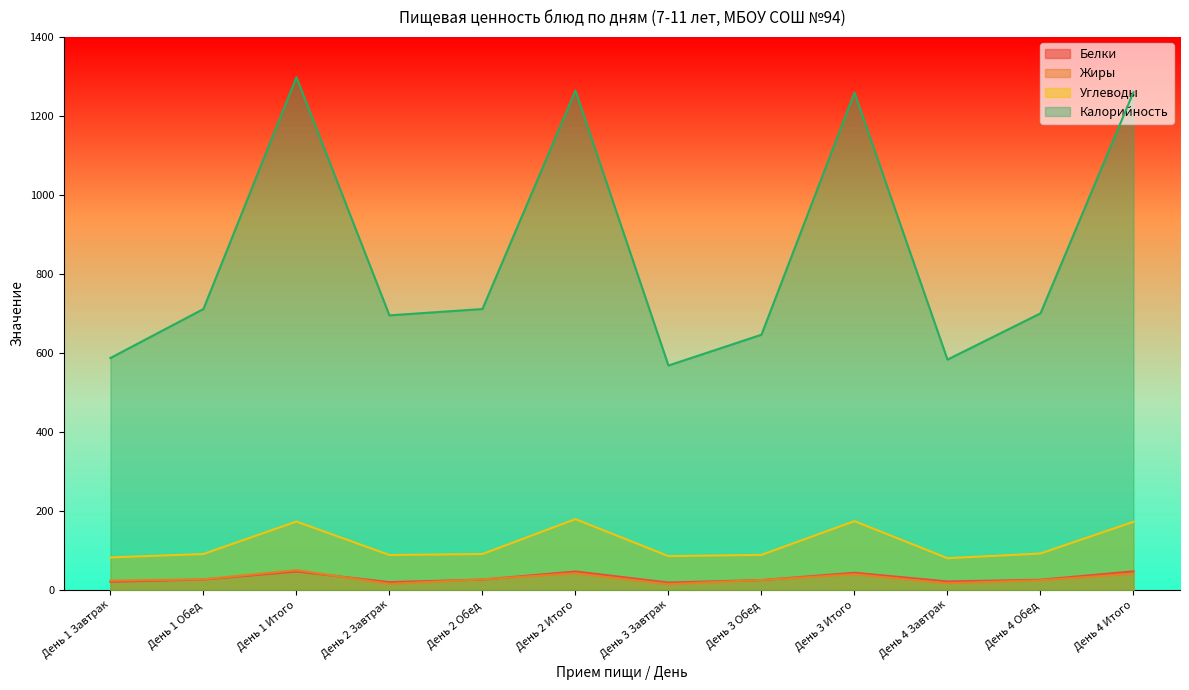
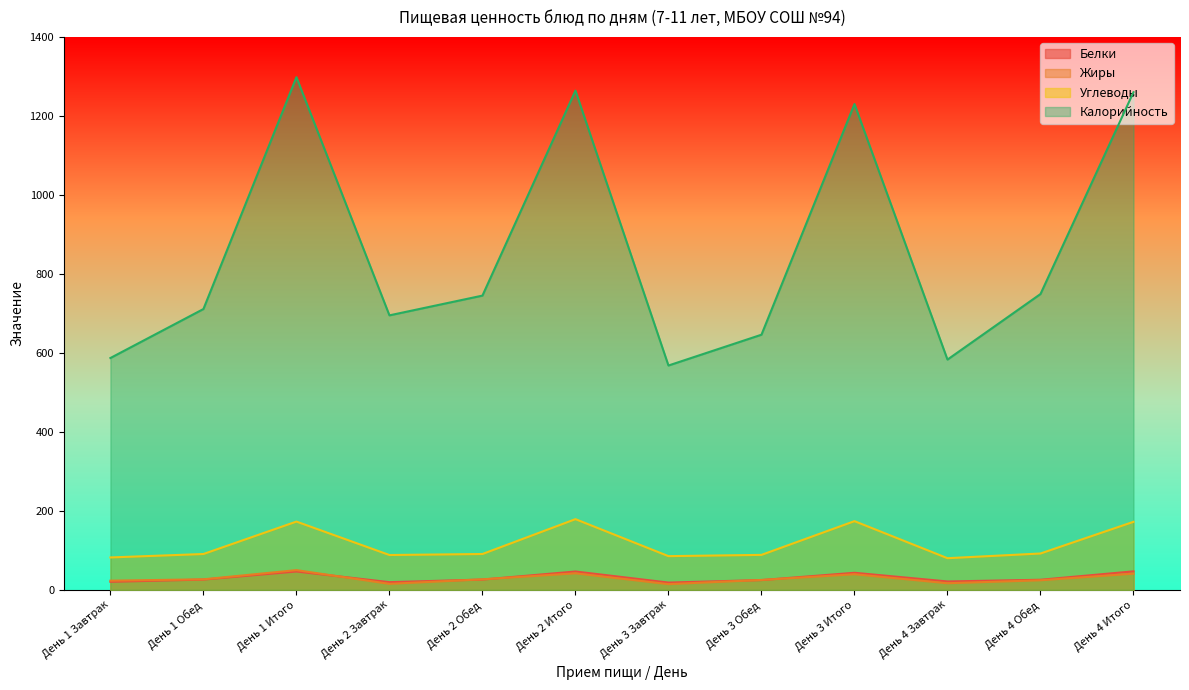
Калорийность, День 2 Обед: 710 -> 750
Калорийность, День 3 Итого: 1260 -> 1230
Калорийность, День 4 Обед: 700 -> 750
